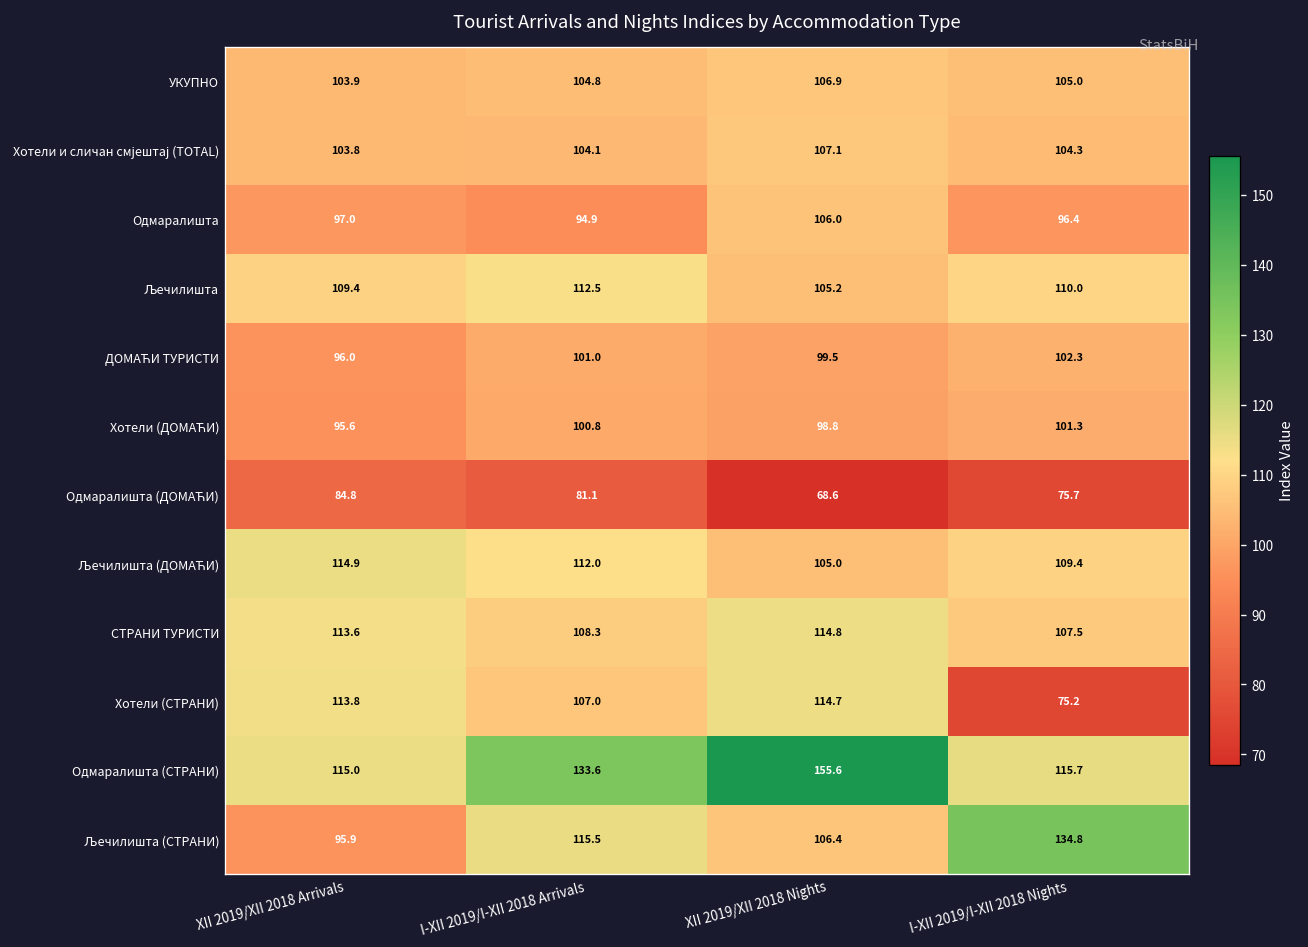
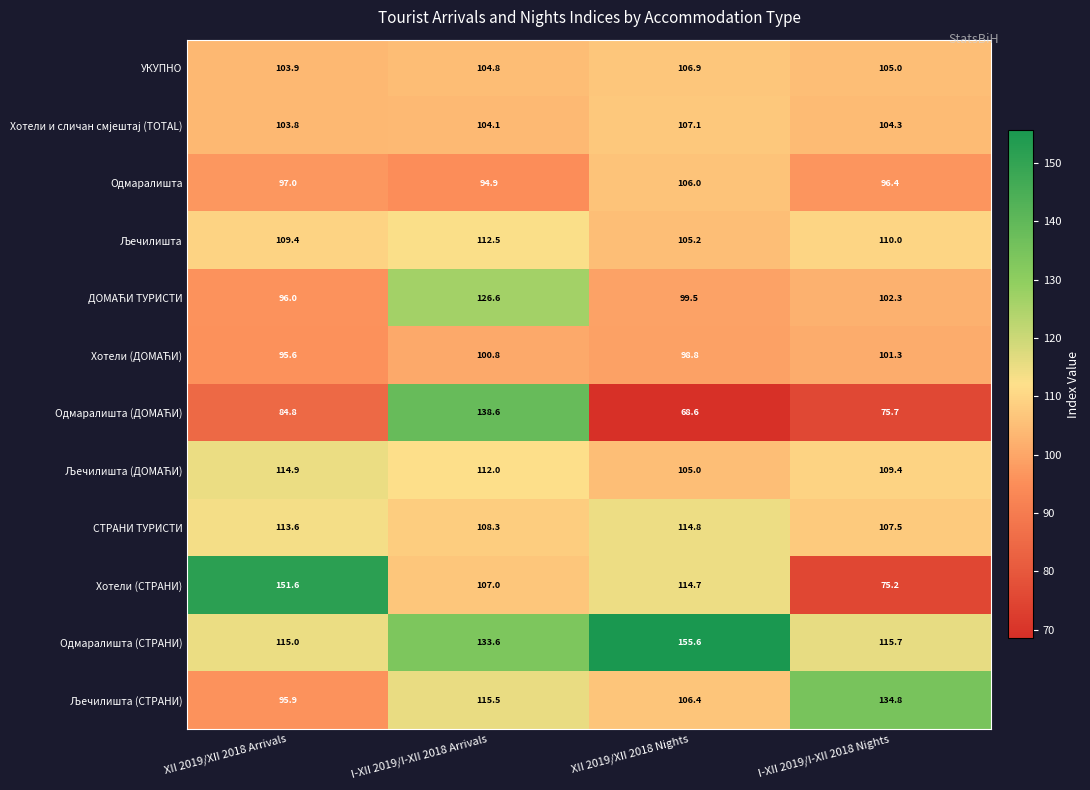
ДОМАЋИ ТУРИСТИ, I-XII 2019/I-XII 2018 Arrivals: 101.0 -> 126.6
Одмаралишта (ДОМАЋИ), I-XII 2019/I-XII 2018 Arrivals: 81.1 -> 138.6
Хотели (СТРАНИ), XII 2019/XII 2018 Arrivals: 113.8 -> 151.6
